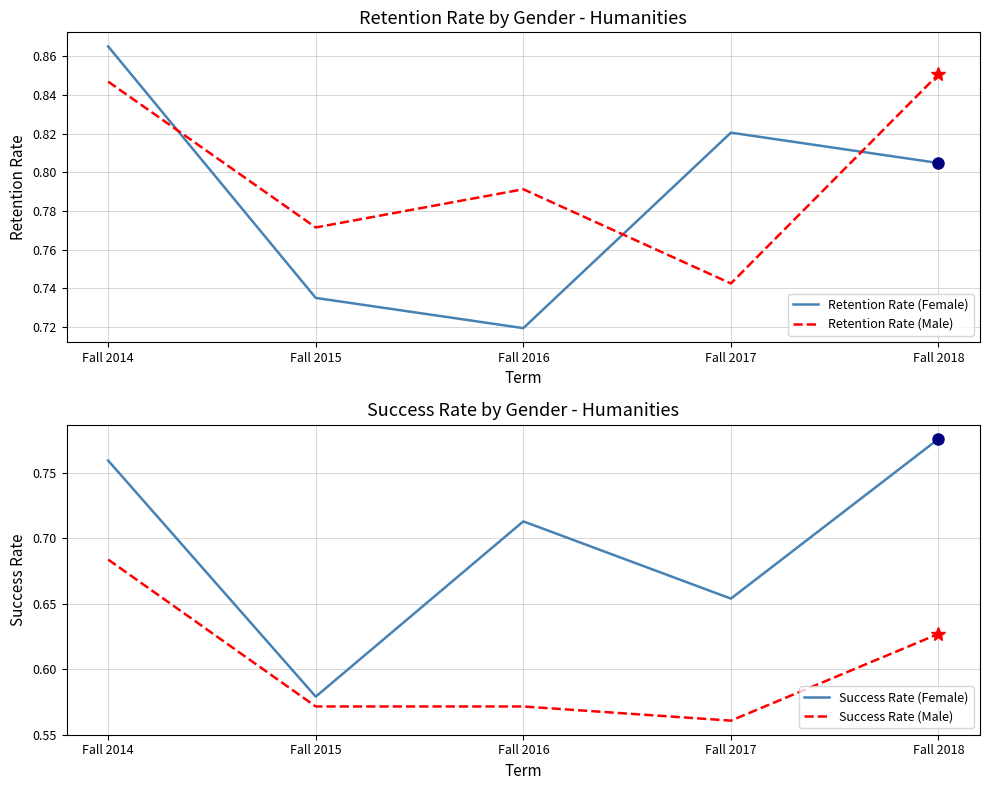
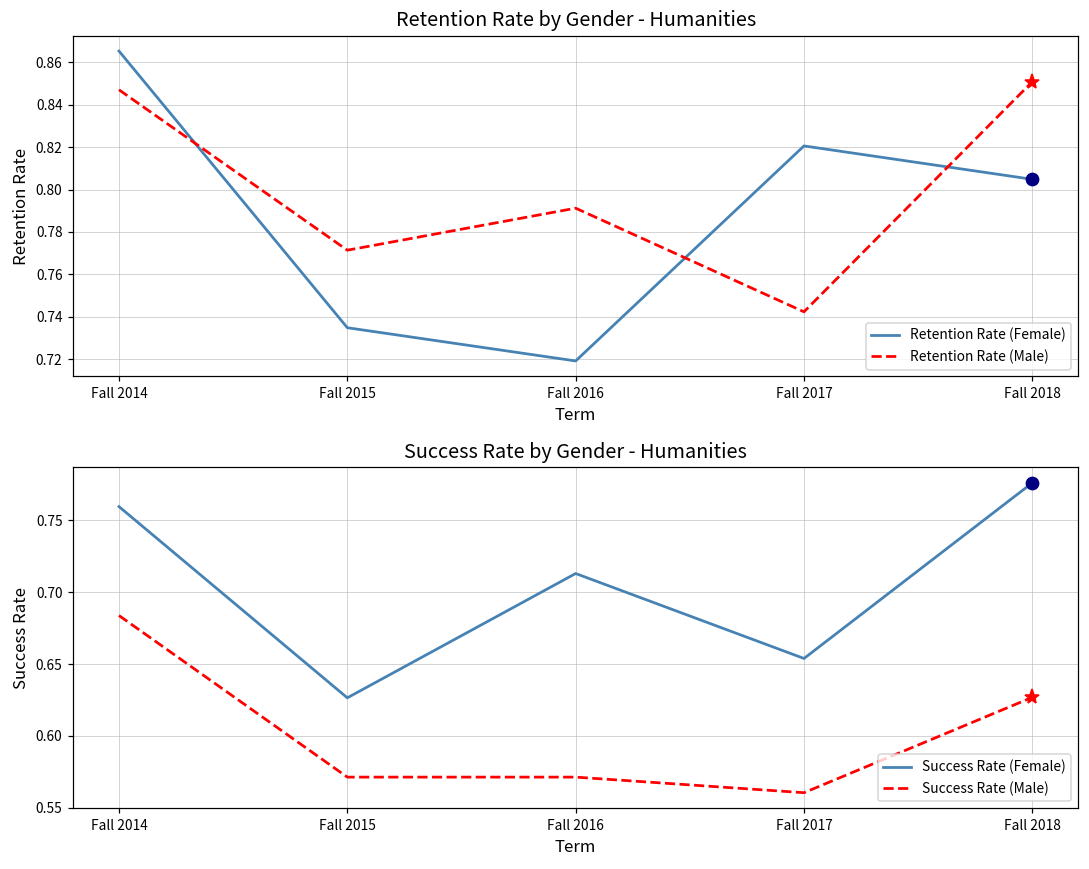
Success Rate by Gender - Humanities, Success Rate (Female), Fall 2015: 0.579 -> 0.627
